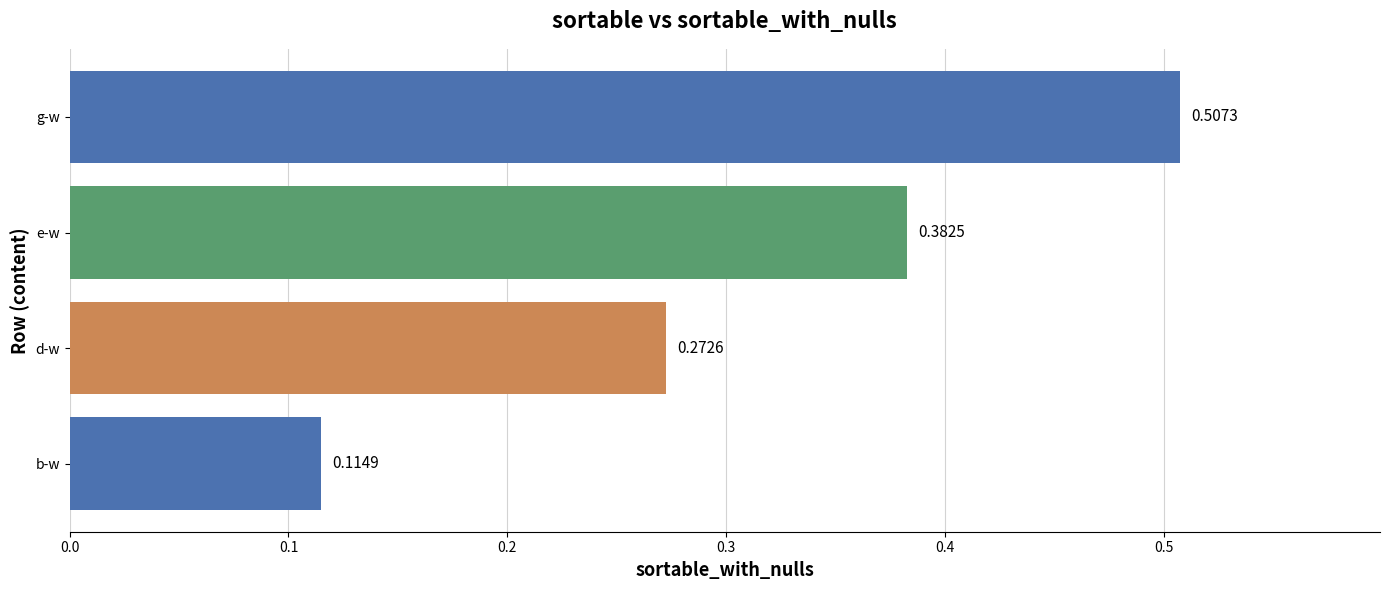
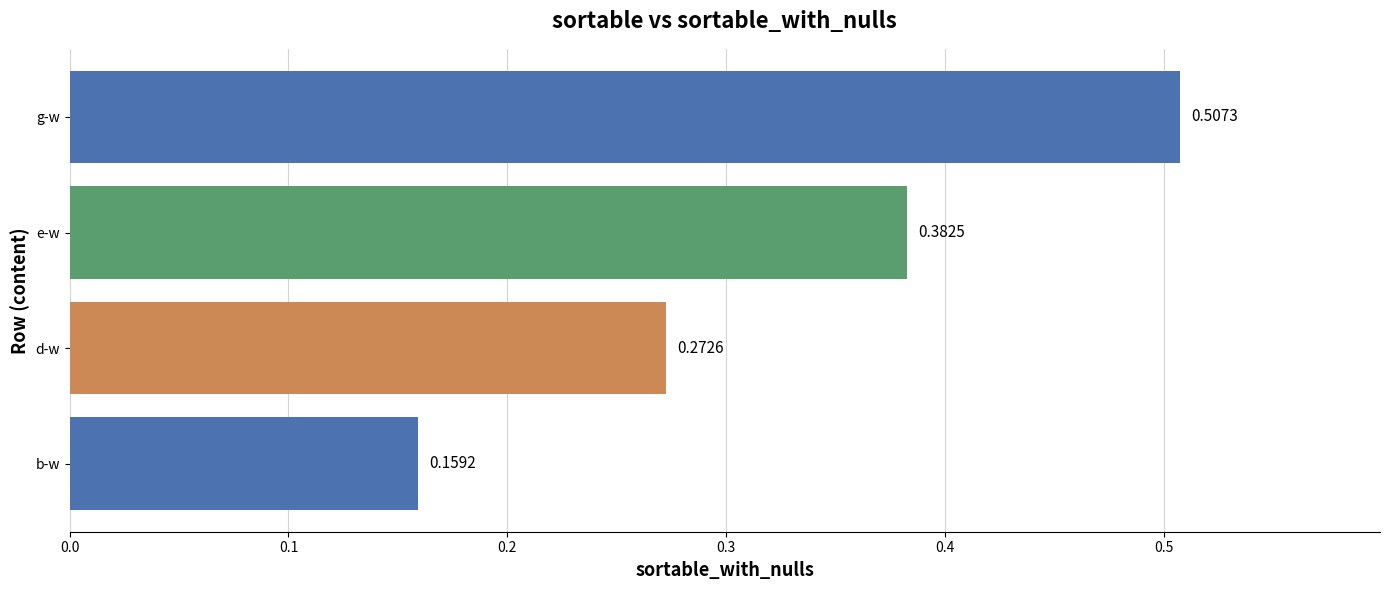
b-w: 0.1149 -> 0.1592
